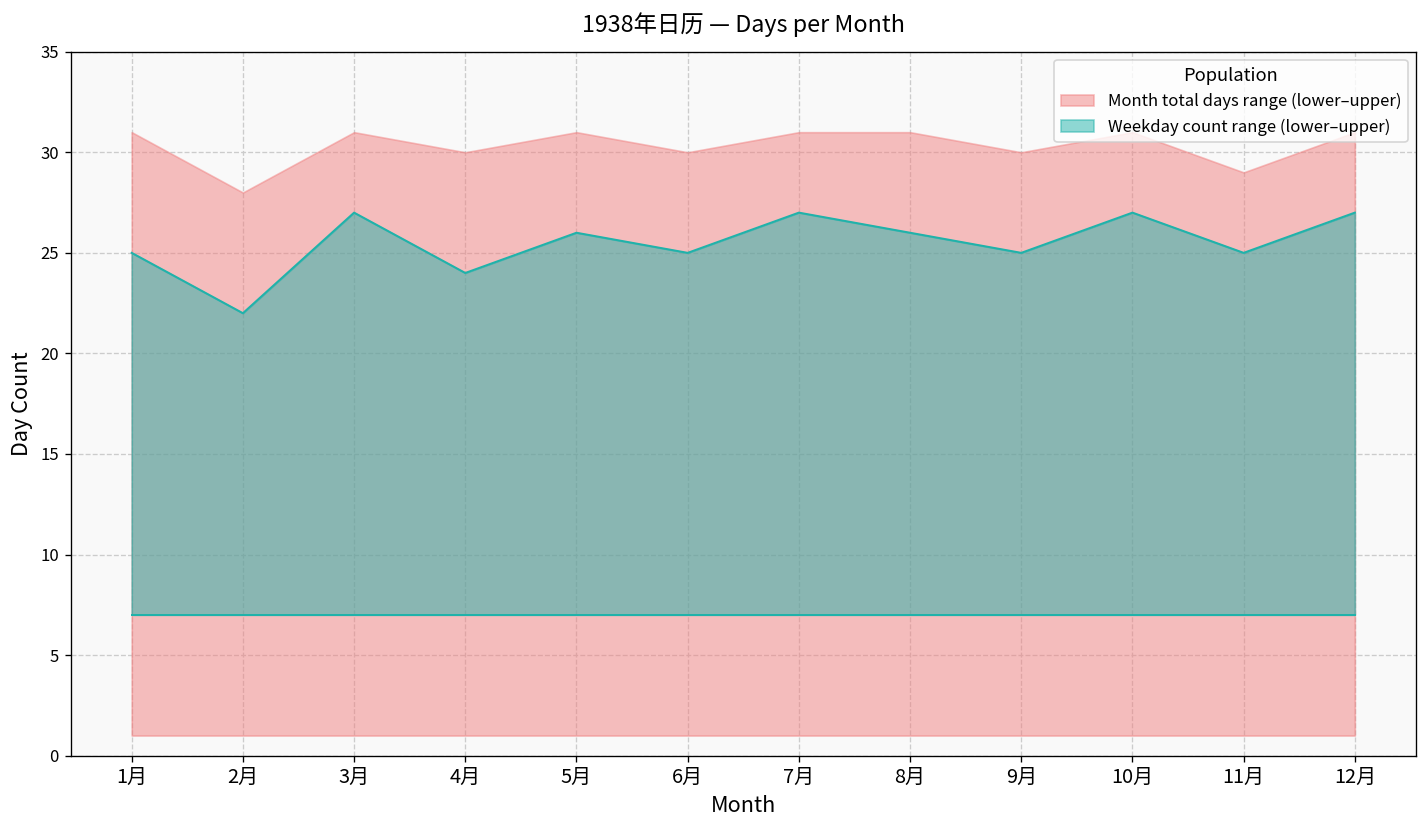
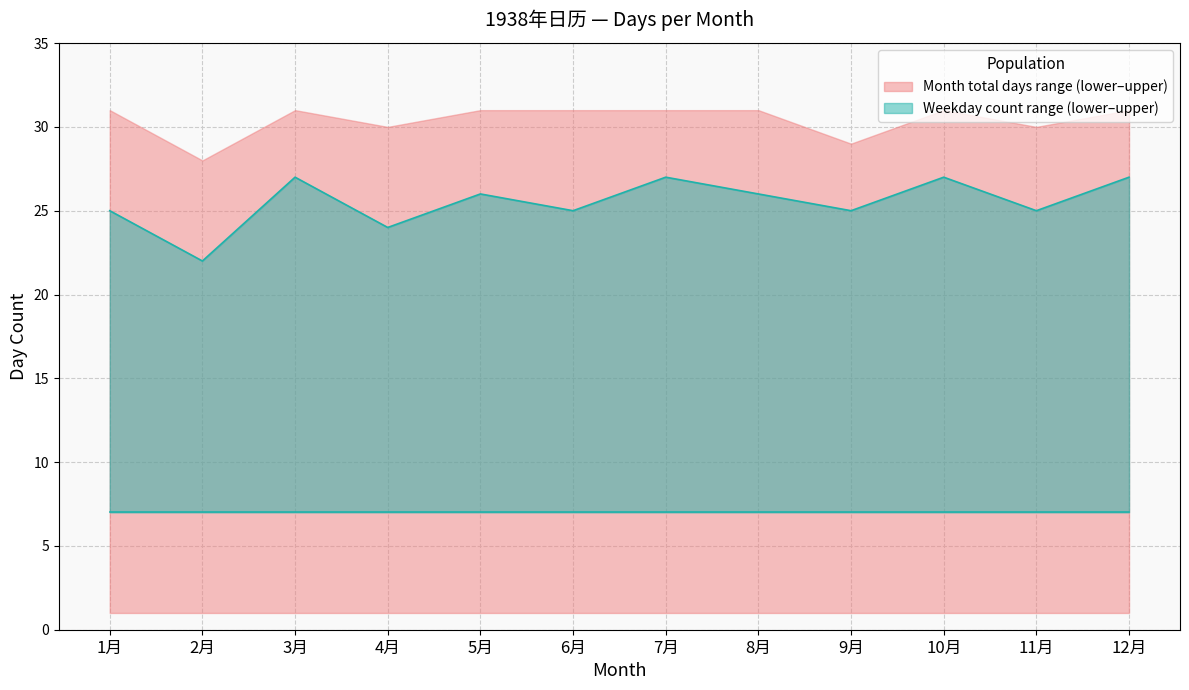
Month total days range (lower–upper), 6月: 30 -> 31
Month total days range (lower–upper), 9月: 30 -> 29
Month total days range (lower–upper), 11月: 29 -> 30
